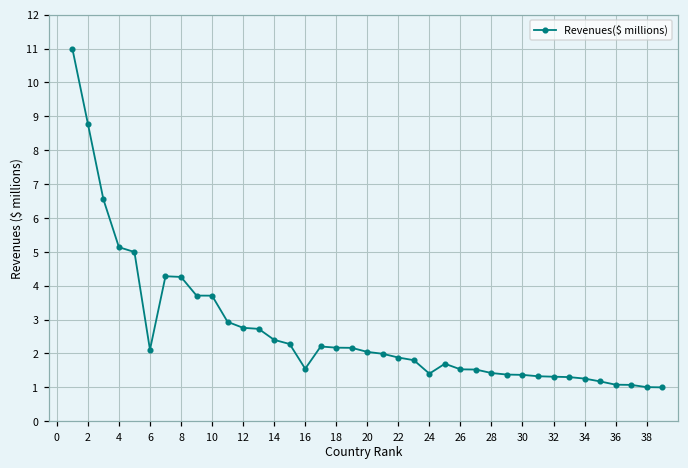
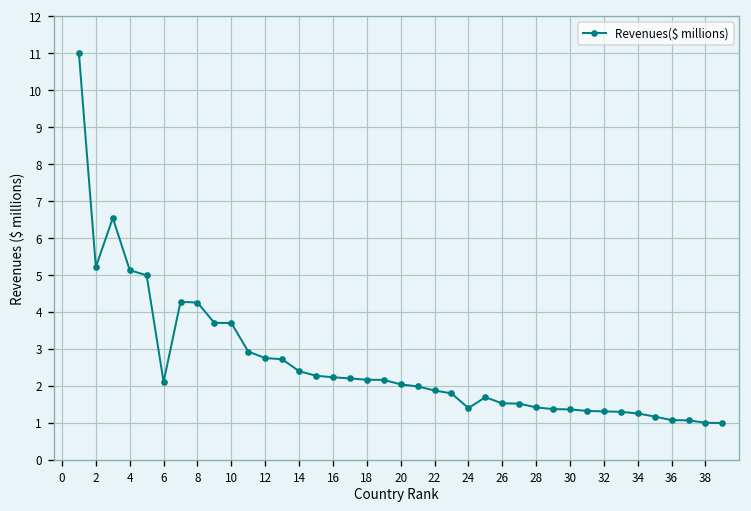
2: 8.8 -> 5.2
16: 1.5 -> 2.2
